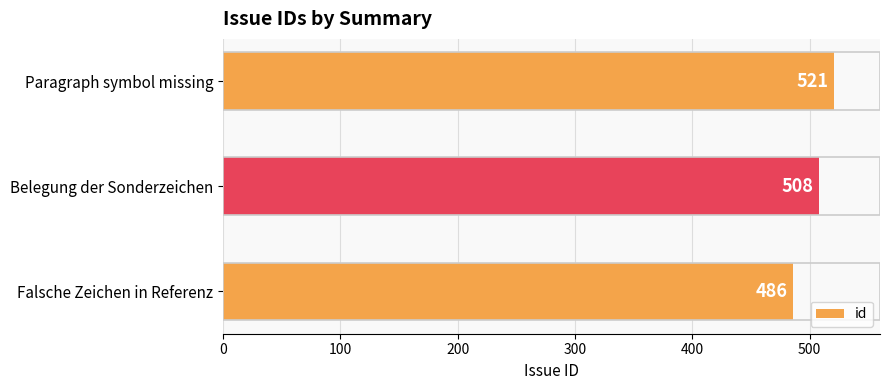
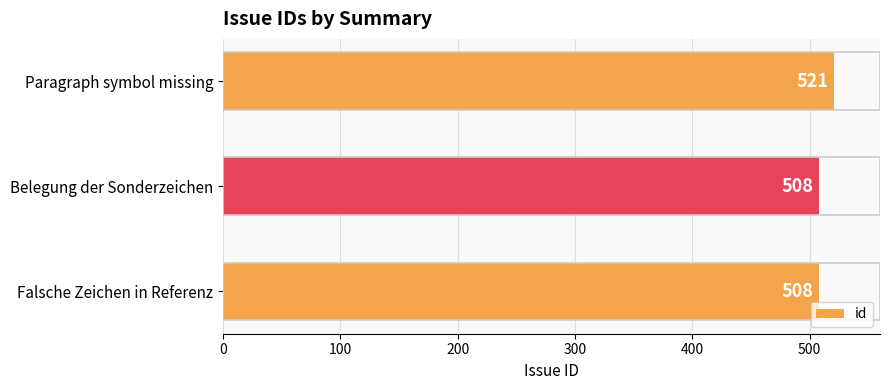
Falsche Zeichen in Referenz: 486 -> 508
